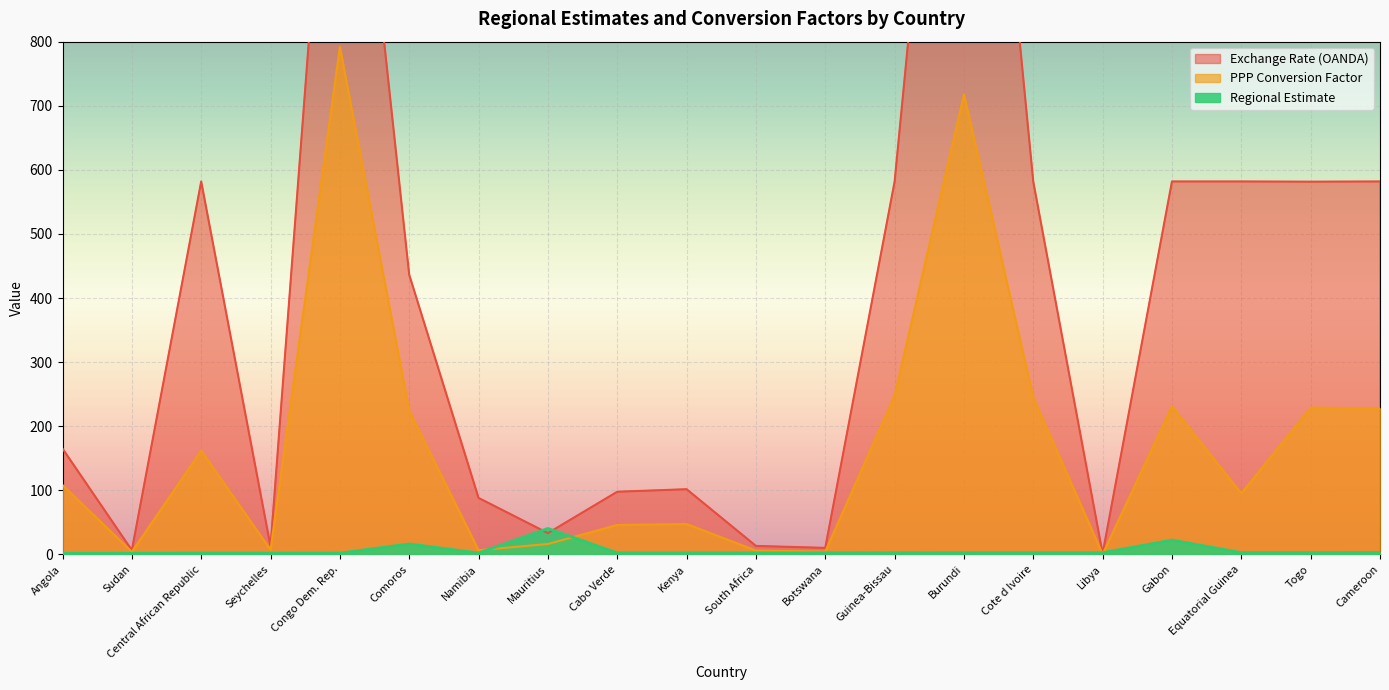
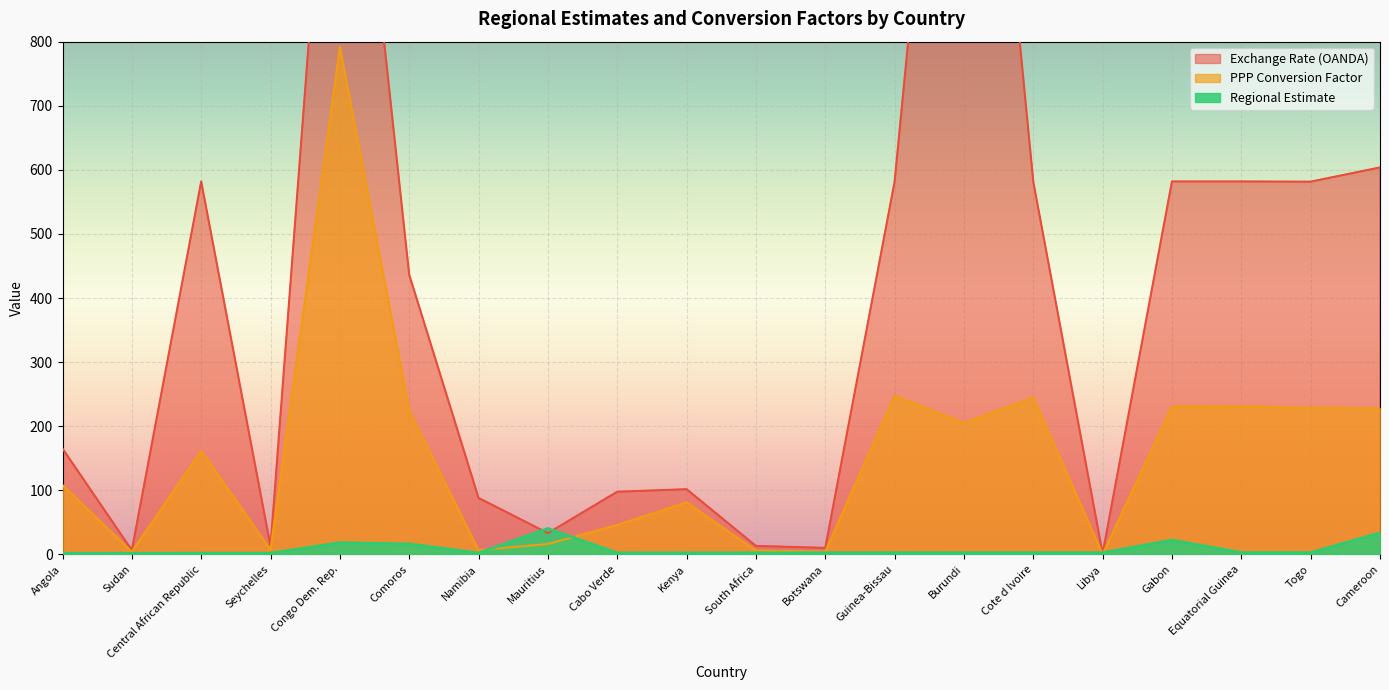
Regional Estimate, Congo Dem. Rep.: 0 -> 20
PPP Conversion Factor, Kenya: 50 -> 80
PPP Conversion Factor, Burundi: 720 -> 210
PPP Conversion Factor, Equatorial Guinea: 100 -> 230
Exchange Rate (OANDA), Cameroon: 580 -> 600
Regional Estimate, Cameroon: 0 -> 30
